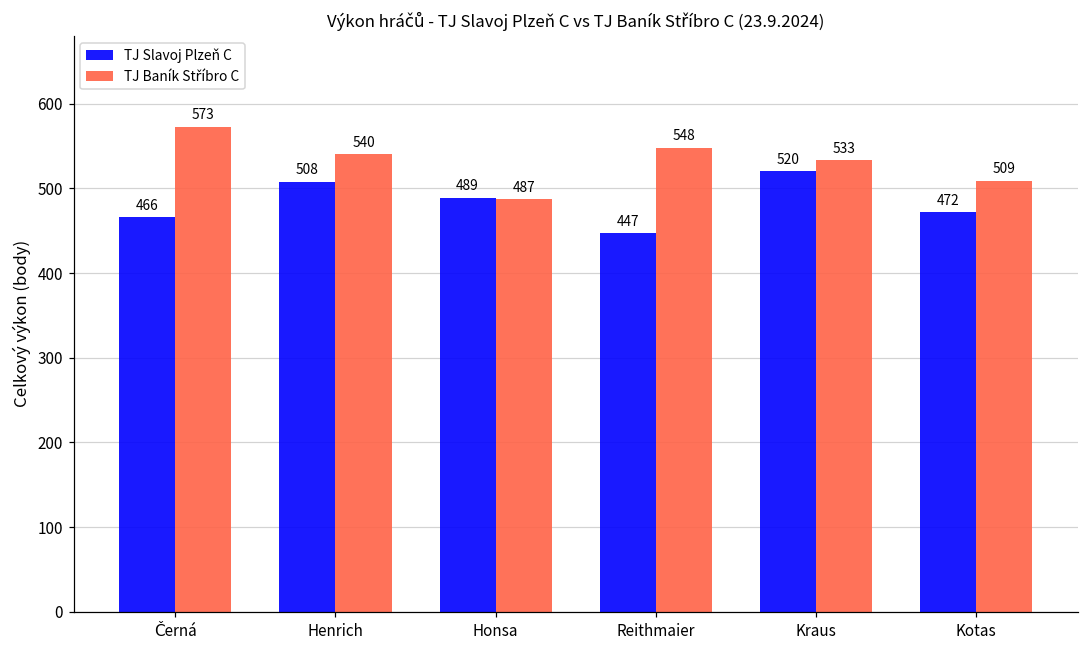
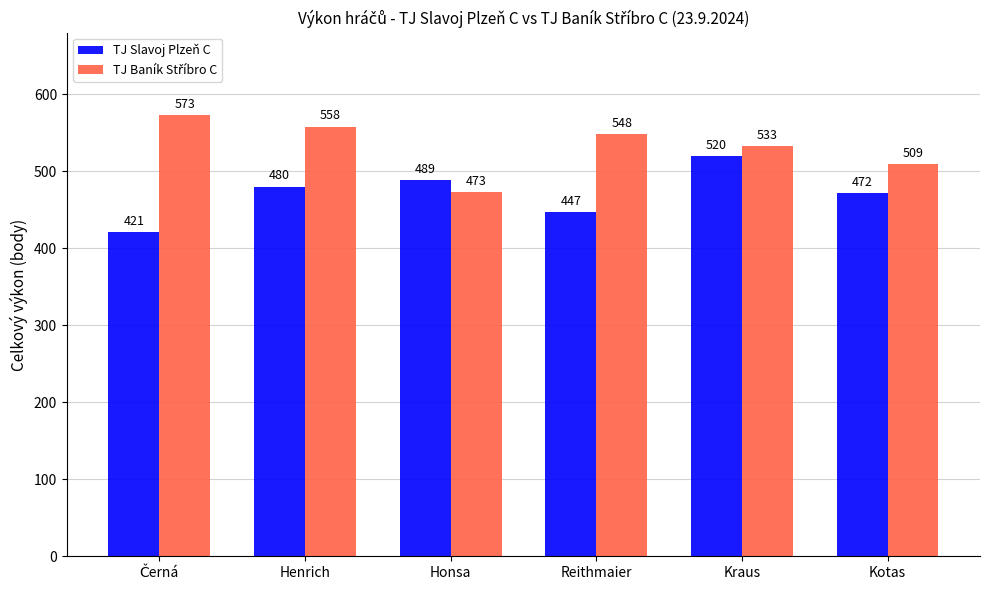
TJ Slavoj Plzeň C, Černá: 466 -> 421
TJ Slavoj Plzeň C, Henrich: 508 -> 480
TJ Baník Stříbro C, Henrich: 540 -> 558
TJ Baník Stříbro C, Honsa: 487 -> 473
